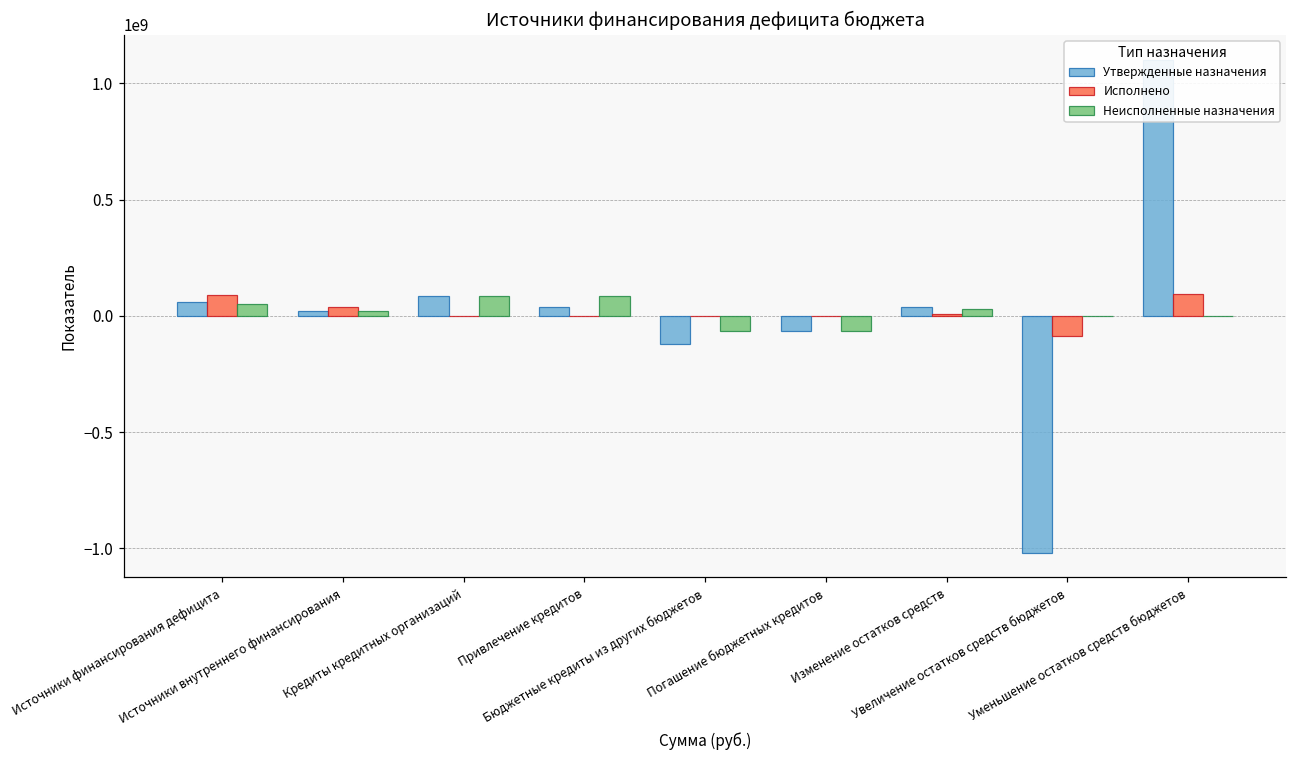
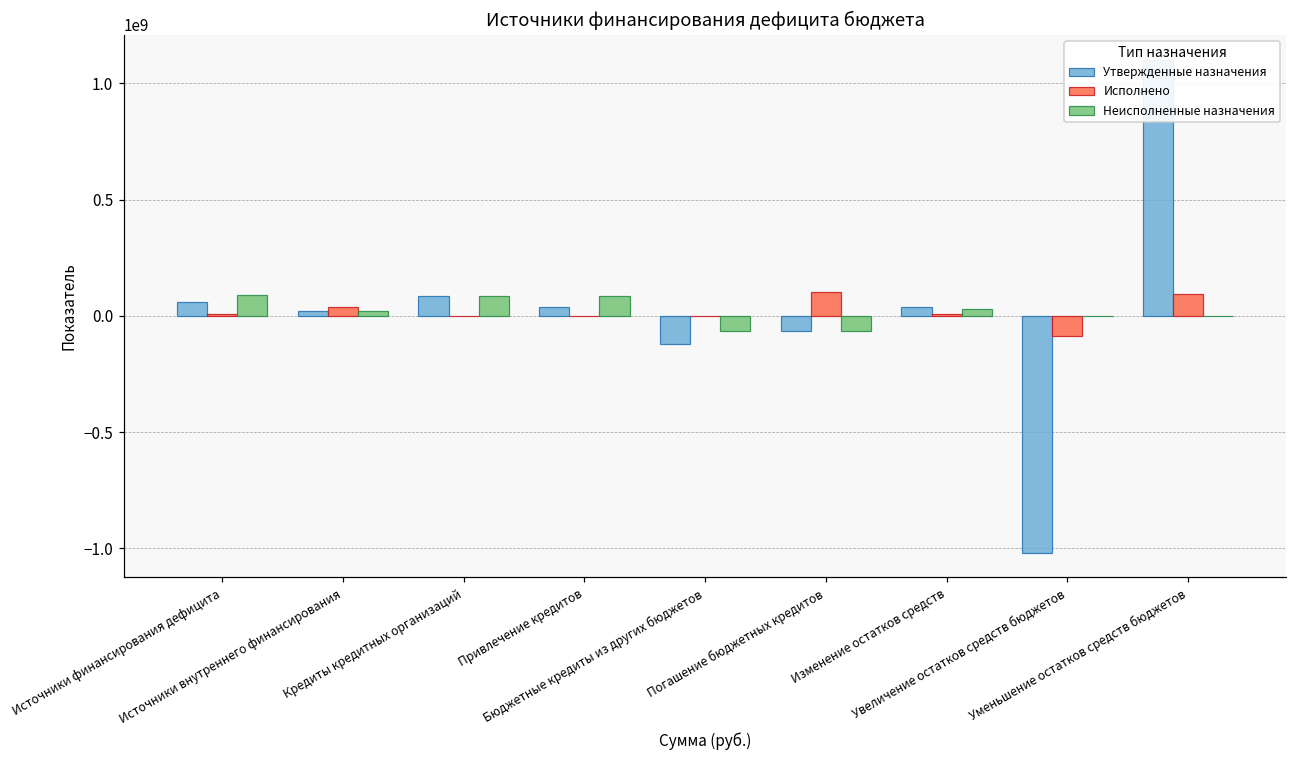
Исполнено, Источники финансирования дефицита: 90000000 -> 10000000
Неисполненные назначения, Источники финансирования дефицита: 50000000 -> 90000000
Исполнено, Погашение бюджетных кредитов: 0 -> 100000000
